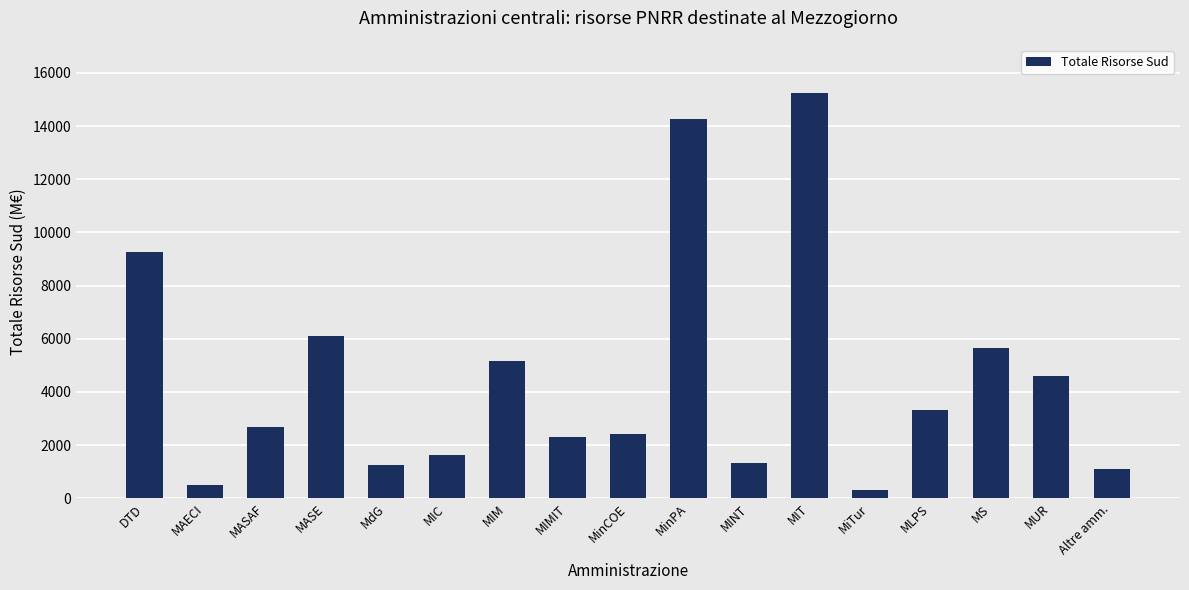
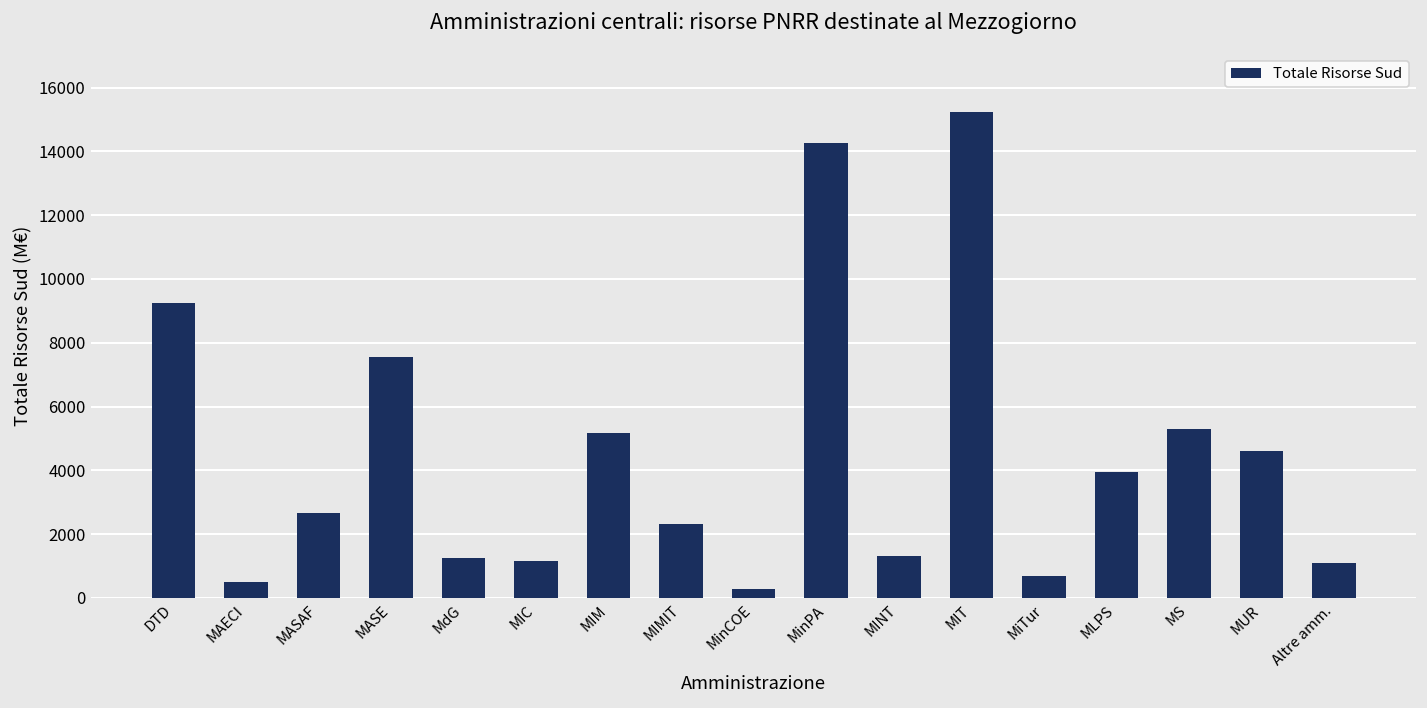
MASE: 6100 -> 7600
MIC: 1600 -> 1200
MinCOE: 2400 -> 300
MiTur: 300 -> 700
MLPS: 3300 -> 4000
MS: 5700 -> 5300
